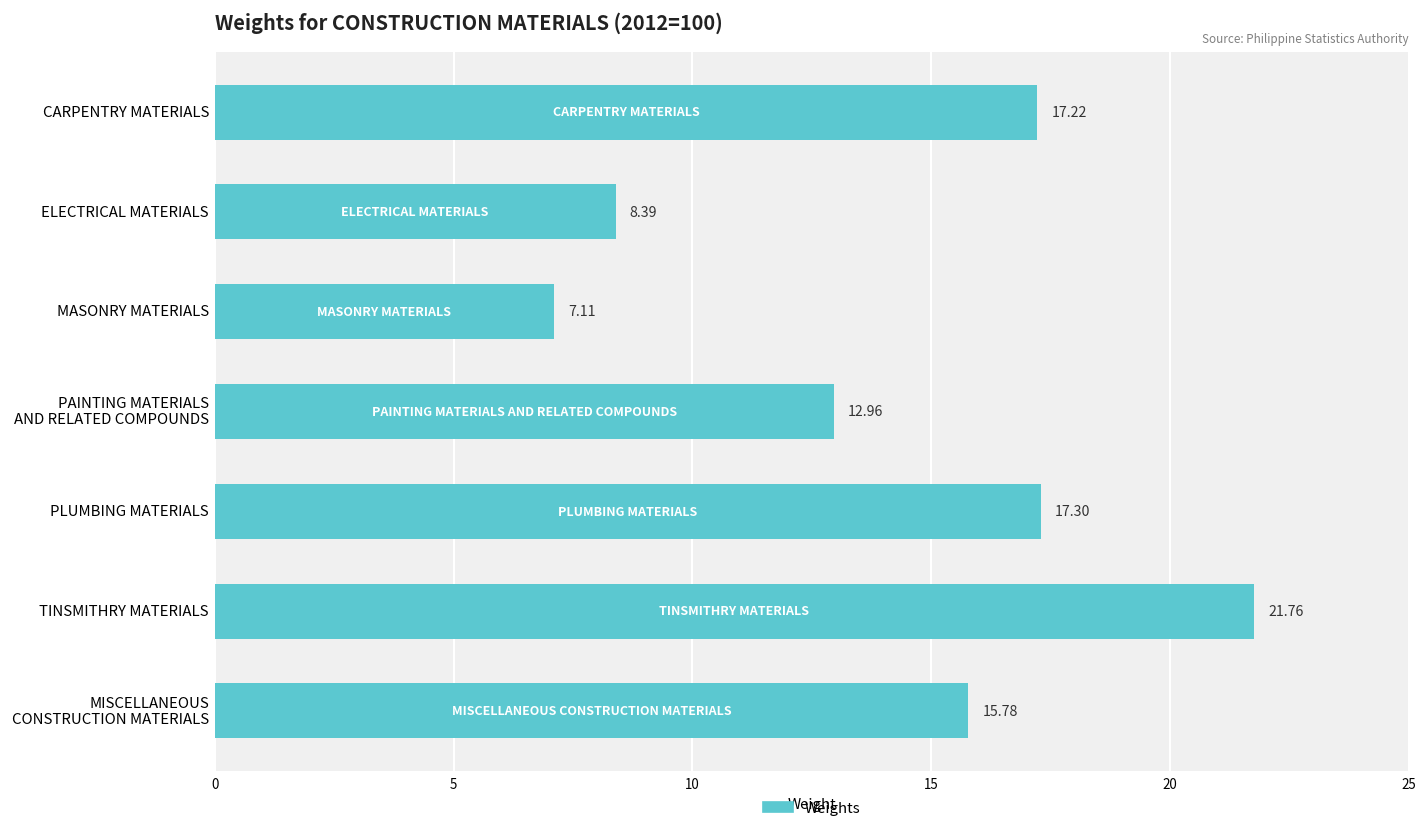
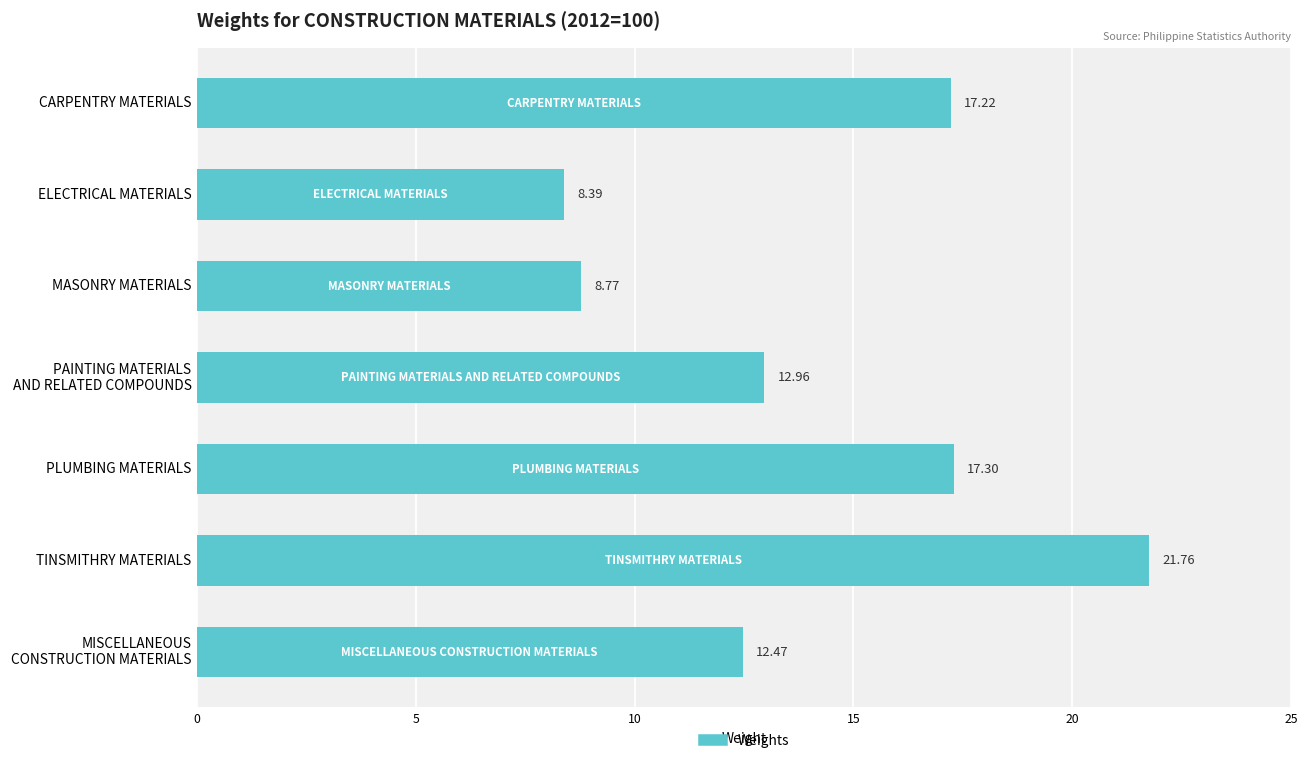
MASONRY MATERIALS: 7.11 -> 8.77
MISCELLANEOUS CONSTRUCTION MATERIALS: 15.78 -> 12.47
